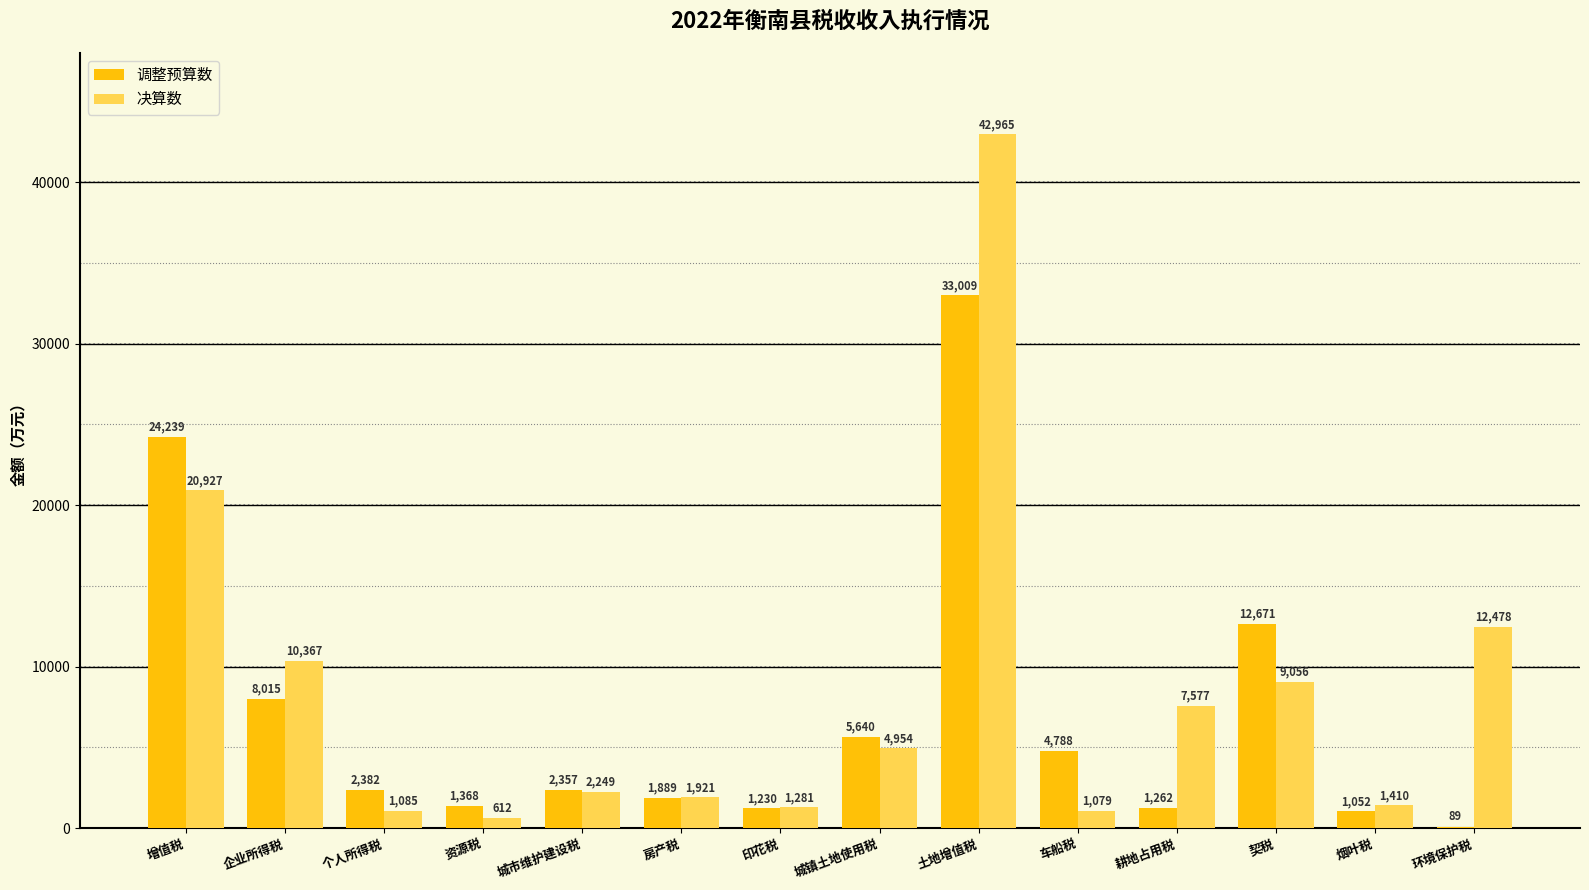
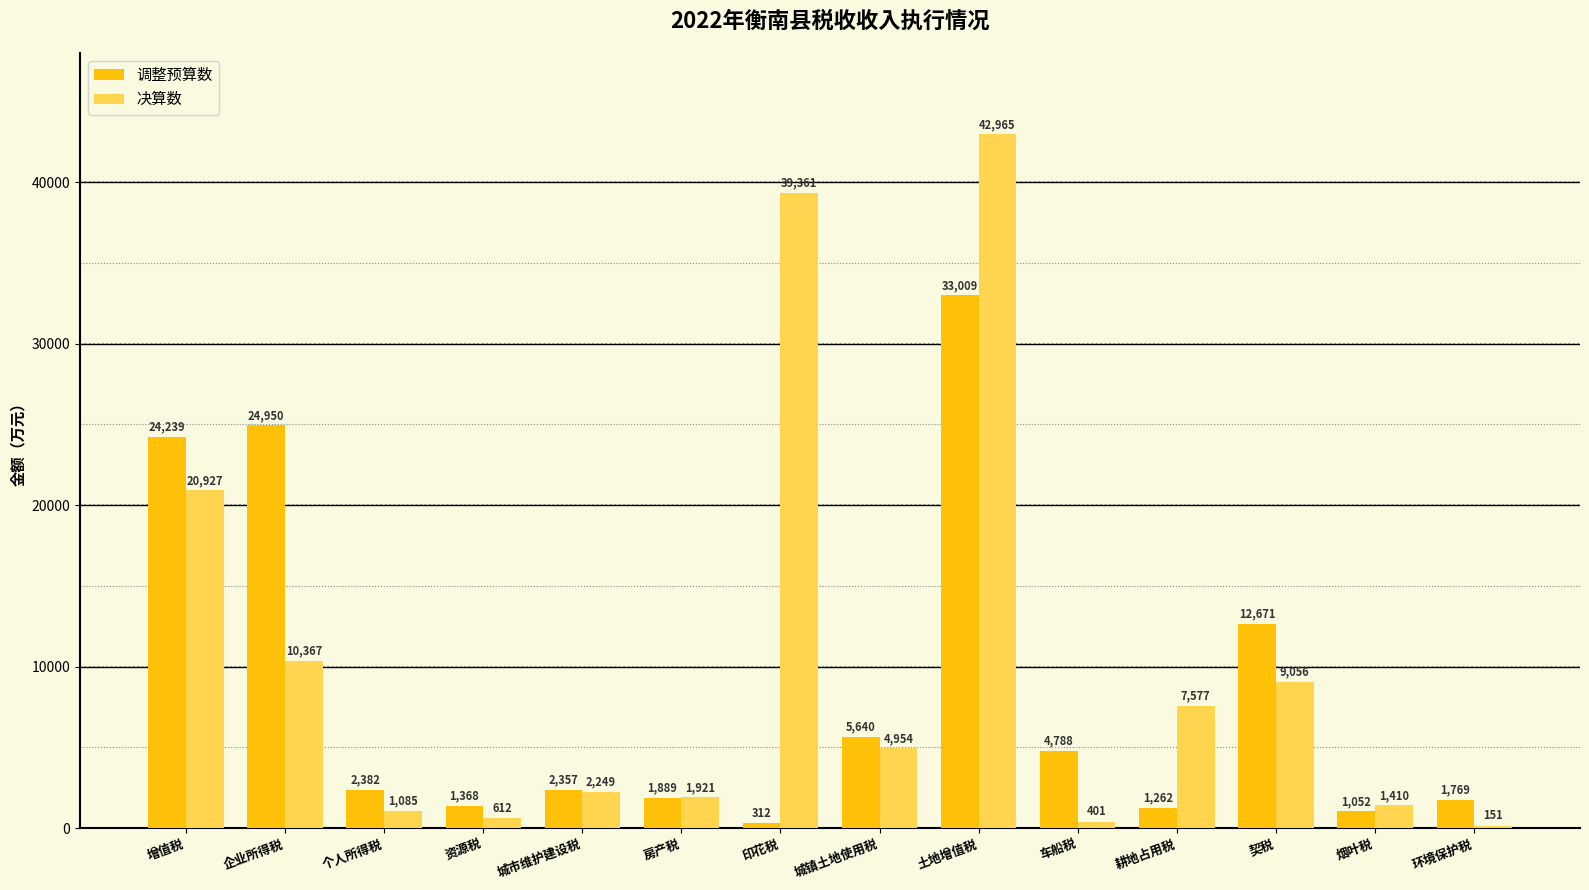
调整预算数, 企业所得税: 8,015 -> 24,950
调整预算数, 印花税: 1,230 -> 312
决算数, 印花税: 1,281 -> 39,361
决算数, 车船税: 1,079 -> 401
调整预算数, 环境保护税: 89 -> 1,769
决算数, 环境保护税: 12,478 -> 151
